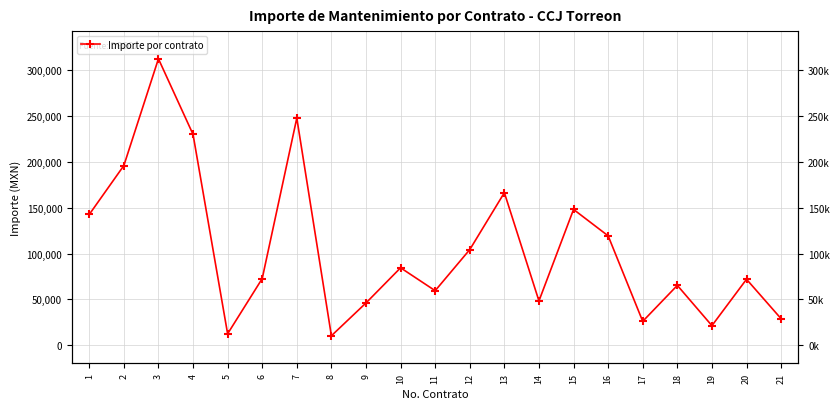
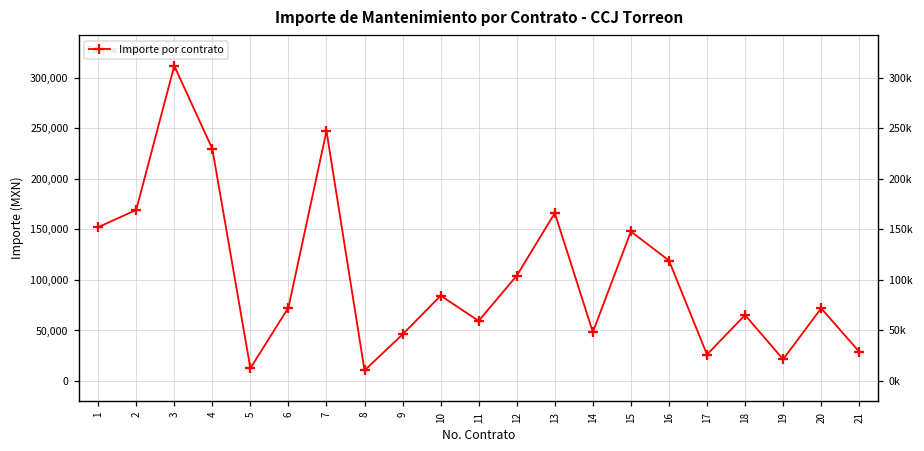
1: 140,000 -> 150,000
2: 200,000 -> 170,000
